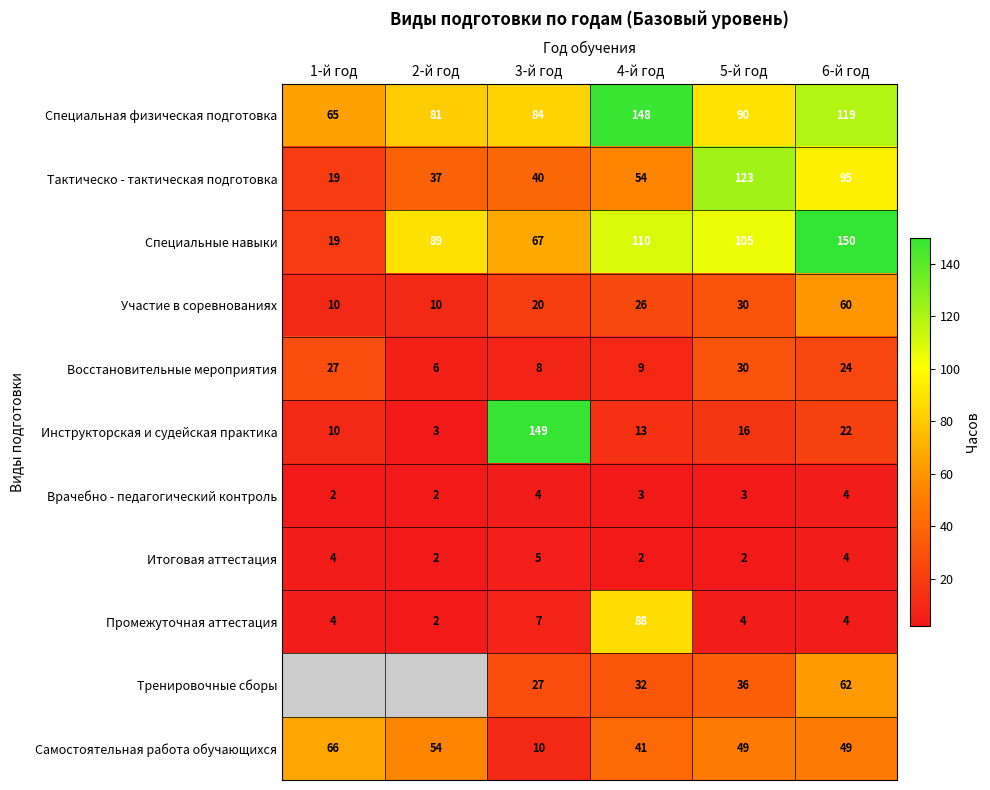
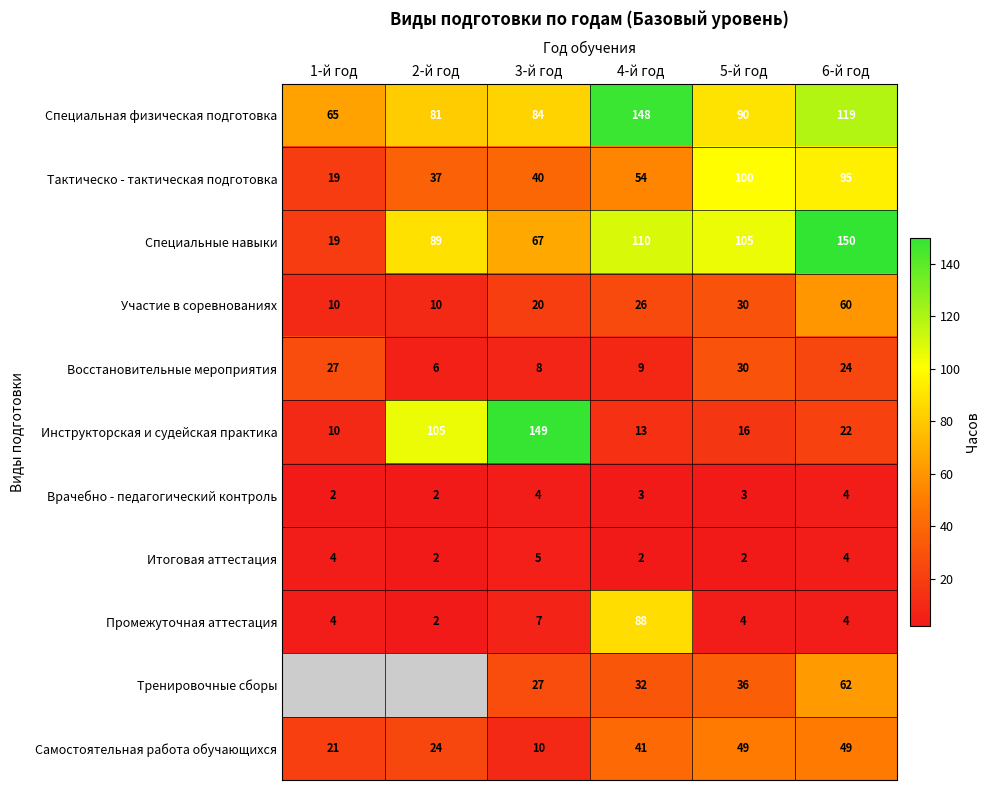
Тактическо - тактическая подготовка, 5-й год: 123 -> 100
Инструкторская и судейская практика, 2-й год: 3 -> 105
Самостоятельная работа обучающихся, 1-й год: 66 -> 21
Самостоятельная работа обучающихся, 2-й год: 54 -> 24
